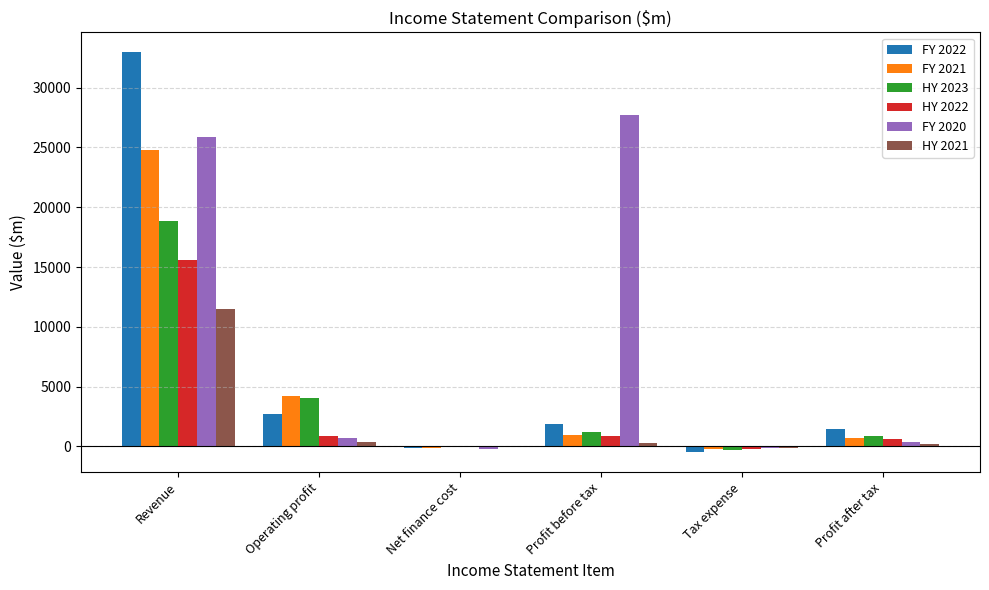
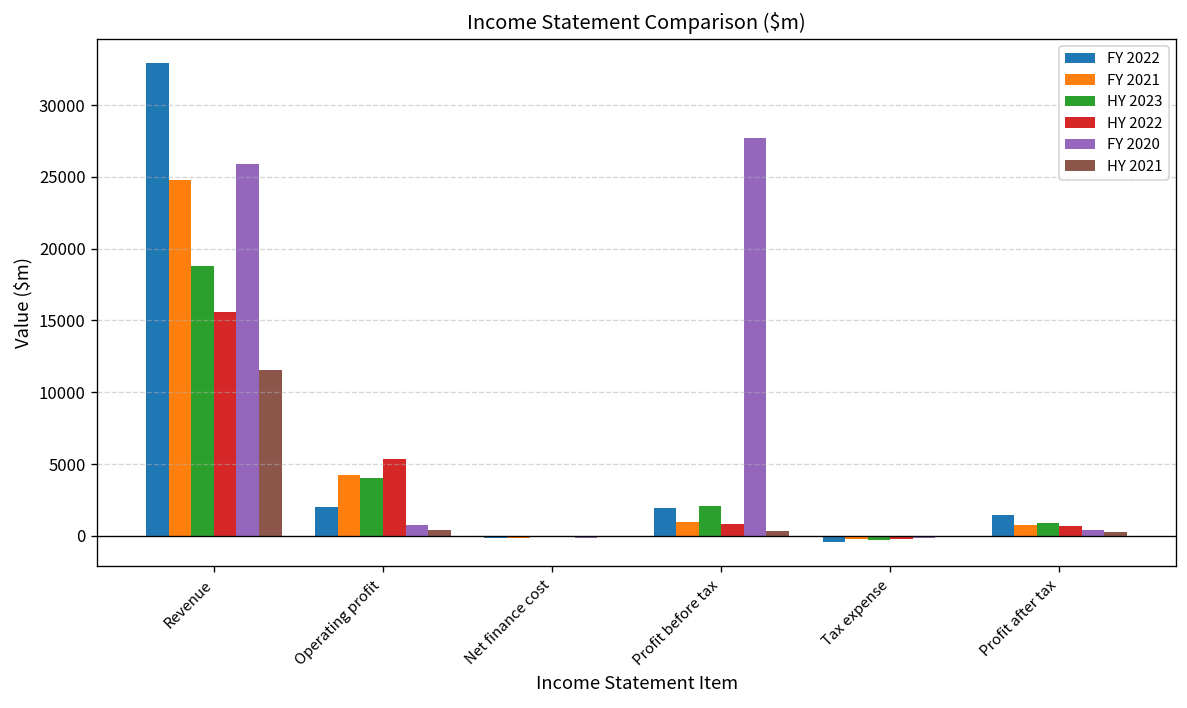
FY 2022, Operating profit: 2700 -> 2000
HY 2022, Operating profit: 900 -> 5400
HY 2023, Profit before tax: 1200 -> 2100
